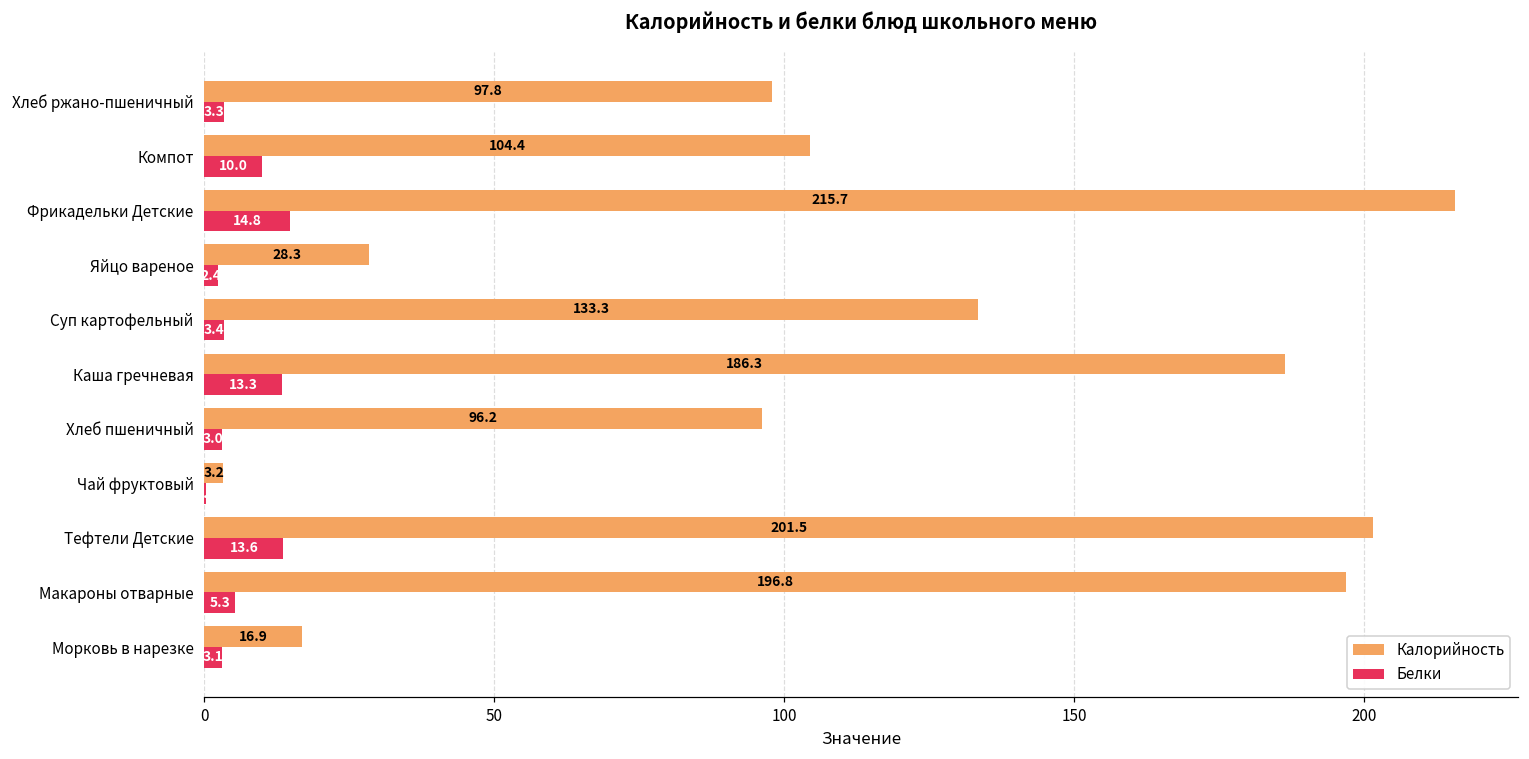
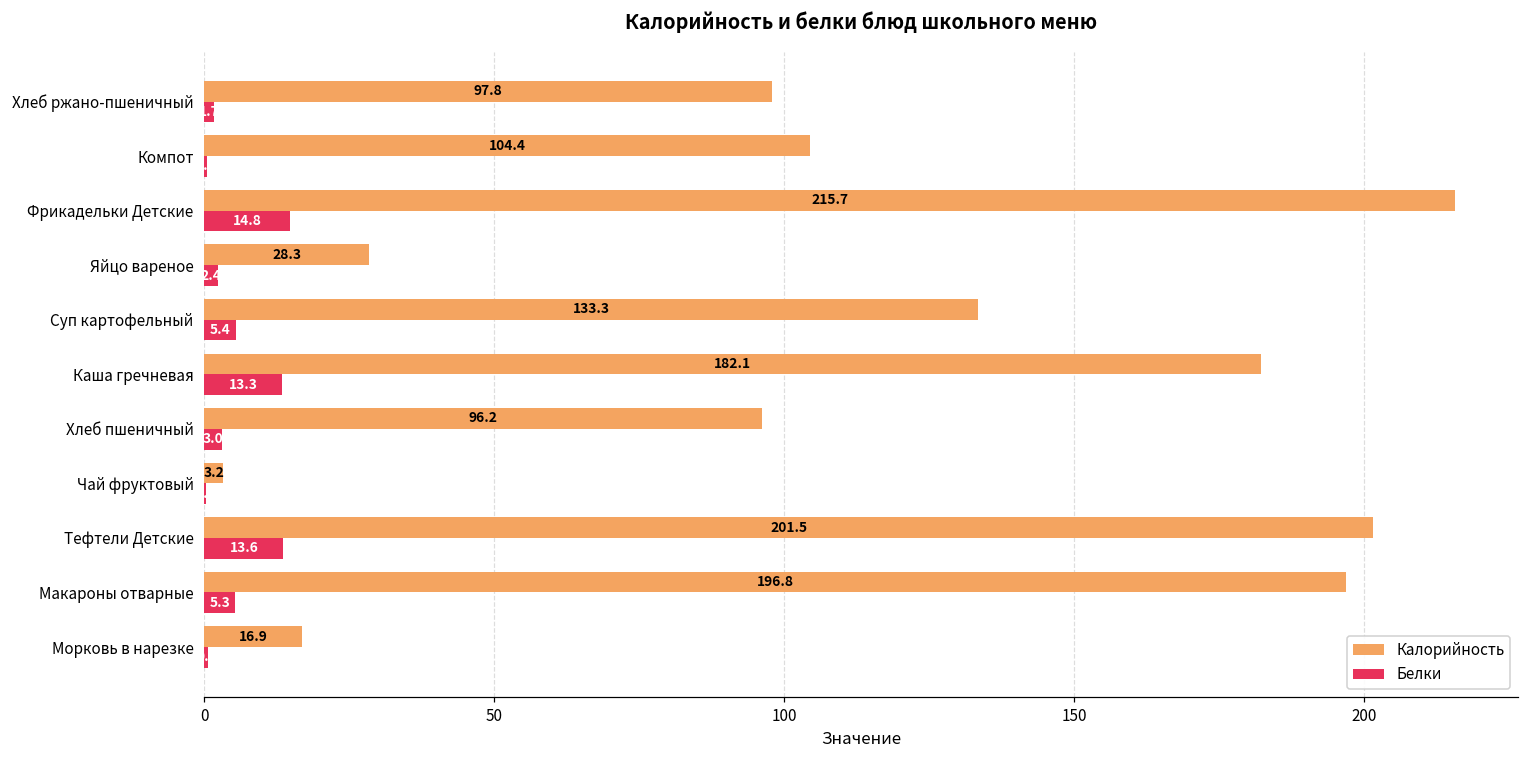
Белки, Хлеб ржано-пшеничный: 3 -> 2
Белки, Компот: 10 -> 1
Белки, Суп картофельный: 3.4 -> 5.4
Калорийность, Каша гречневая: 186.3 -> 182.1
Белки, Морковь в нарезке: 3 -> 1
